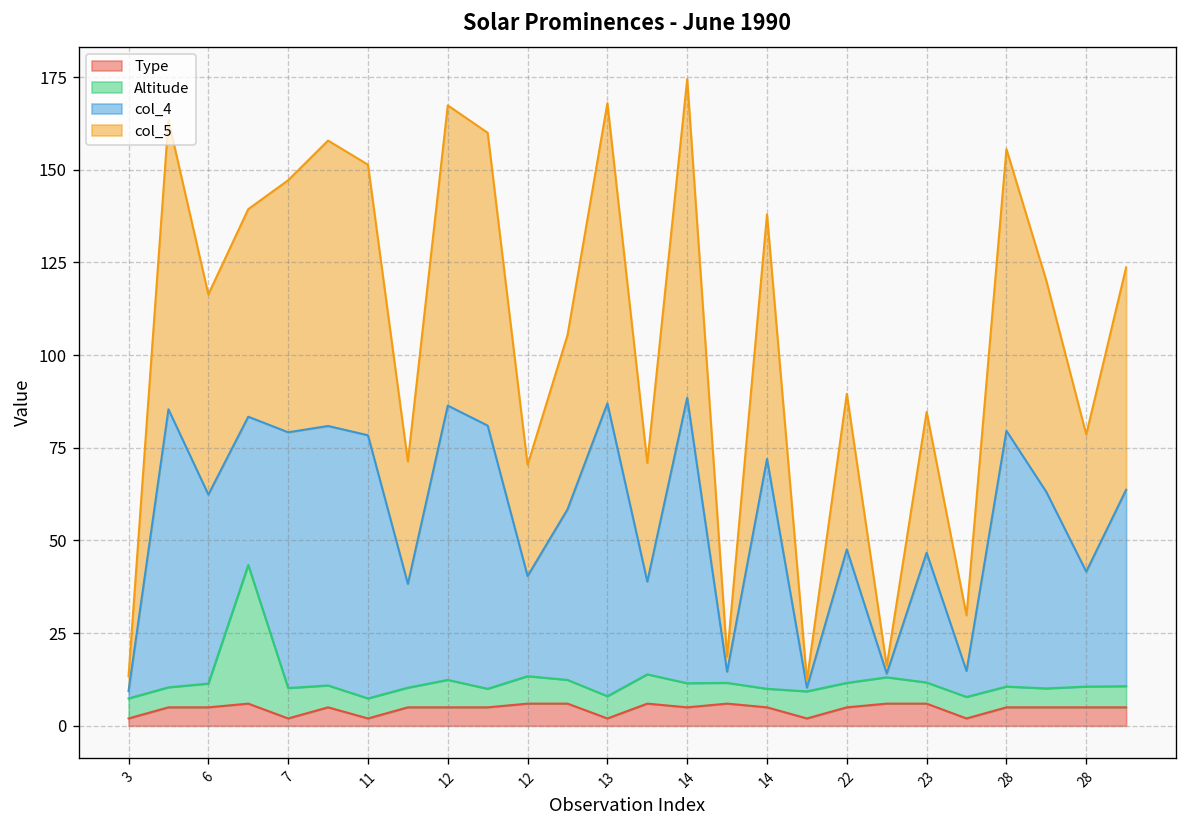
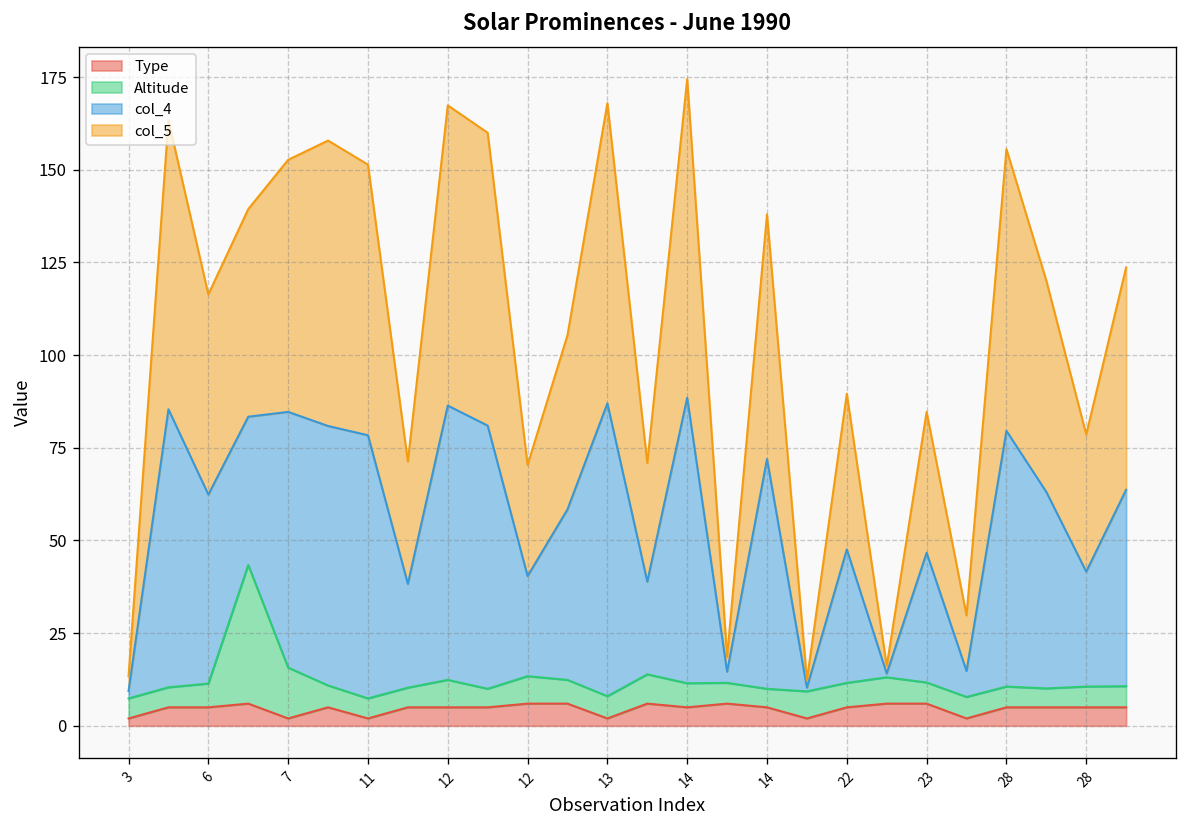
Altitude, 7: 8 -> 14
